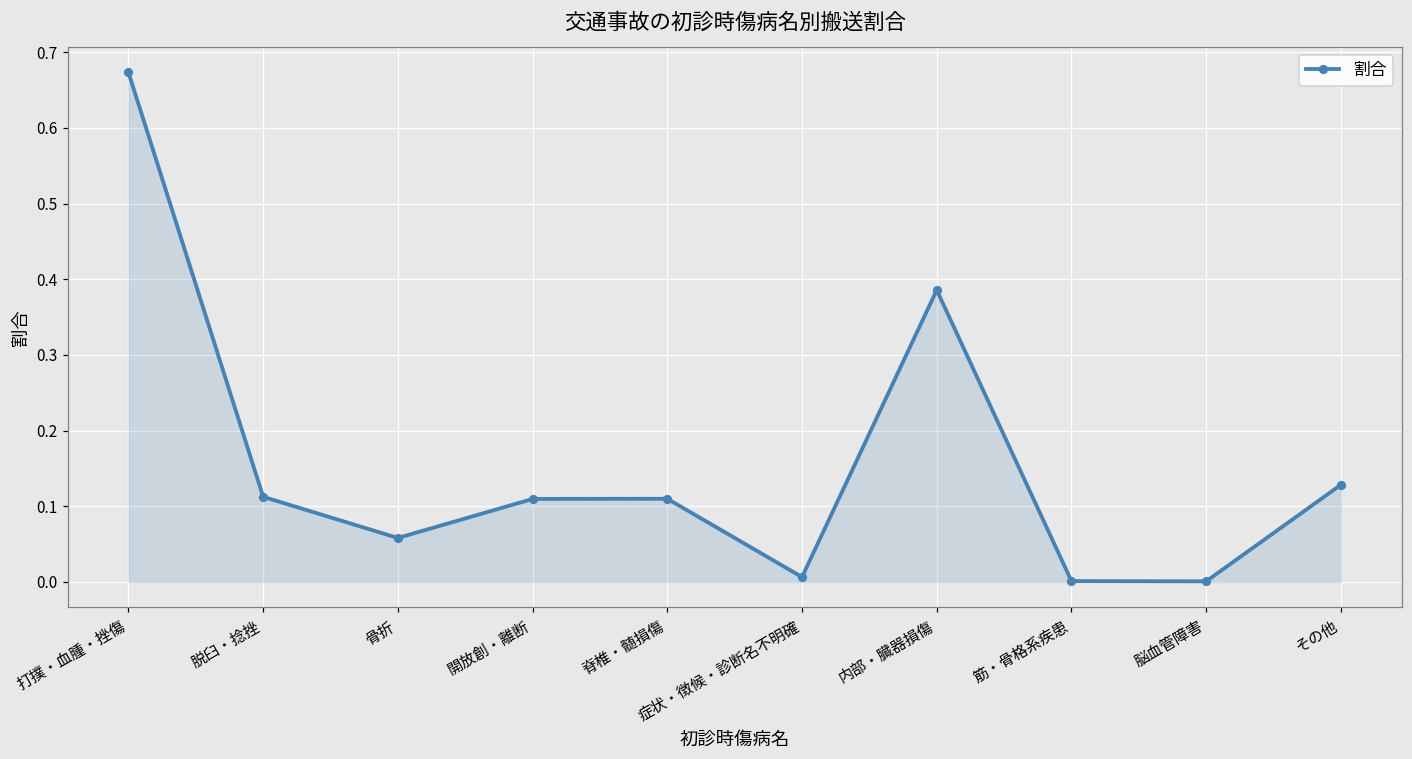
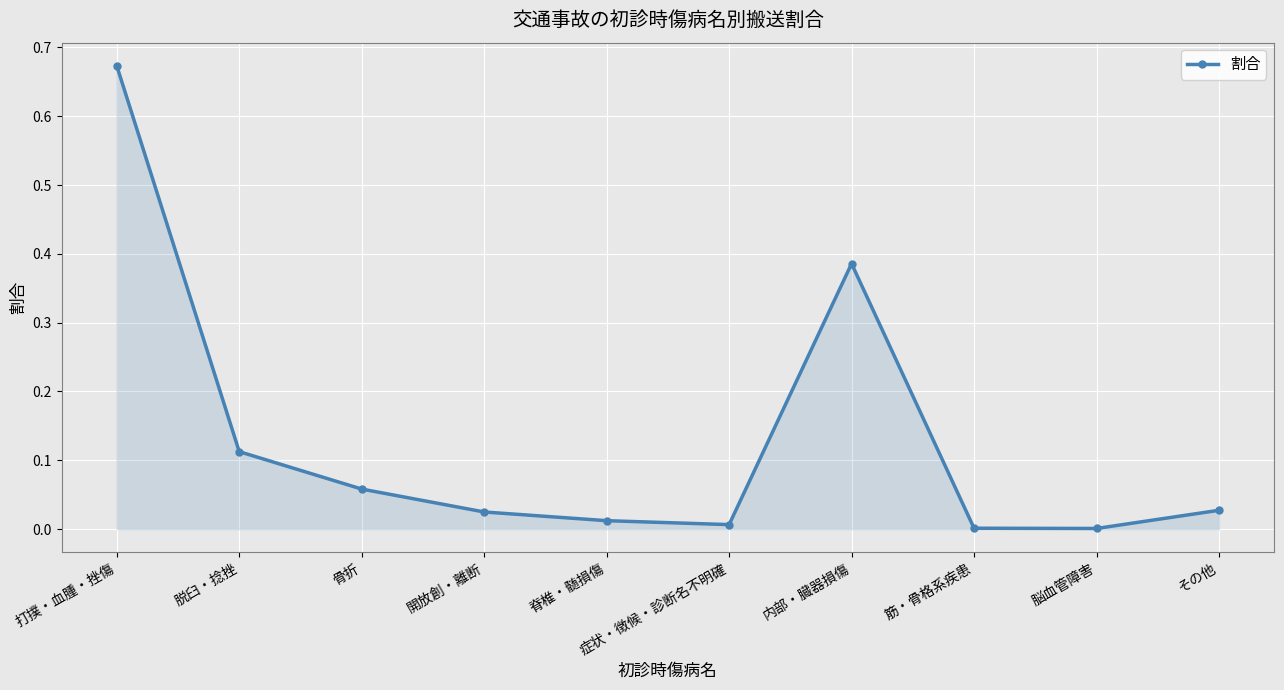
開放創・離断: 0.11 -> 0.02
脊椎・髄損傷: 0.11 -> 0.01
その他: 0.13 -> 0.03
